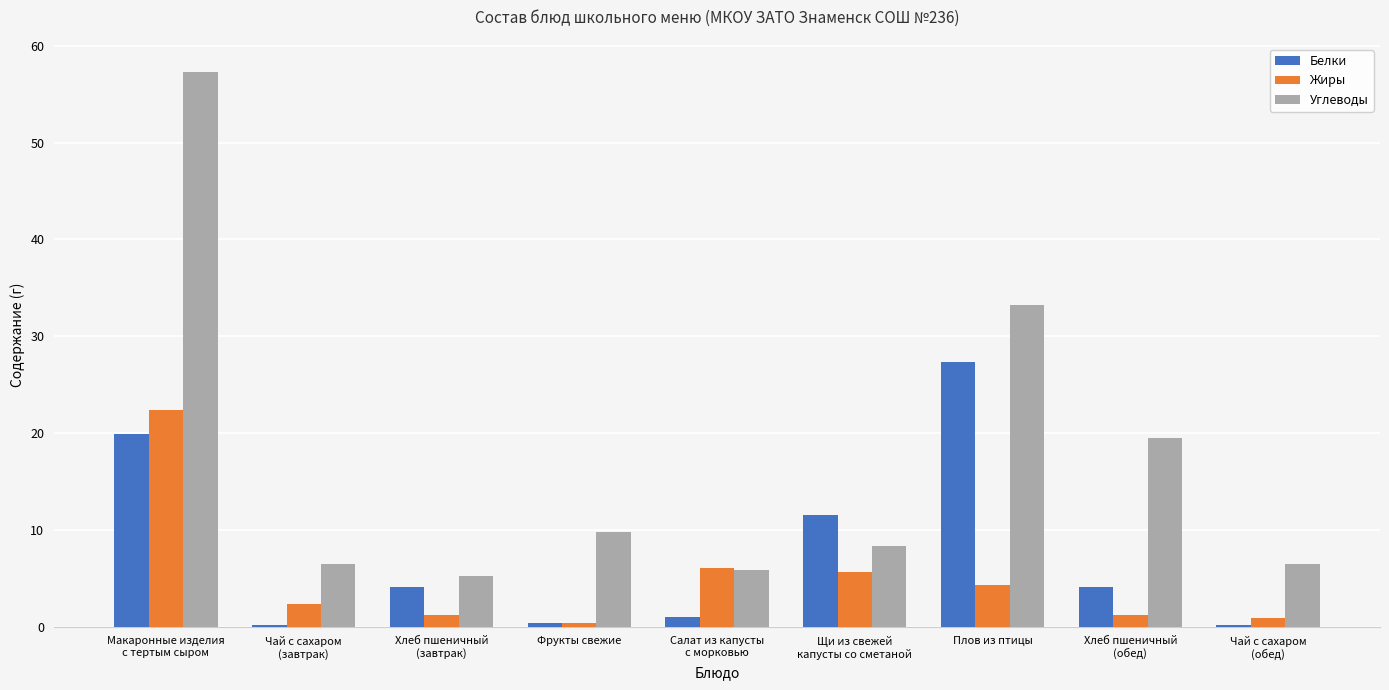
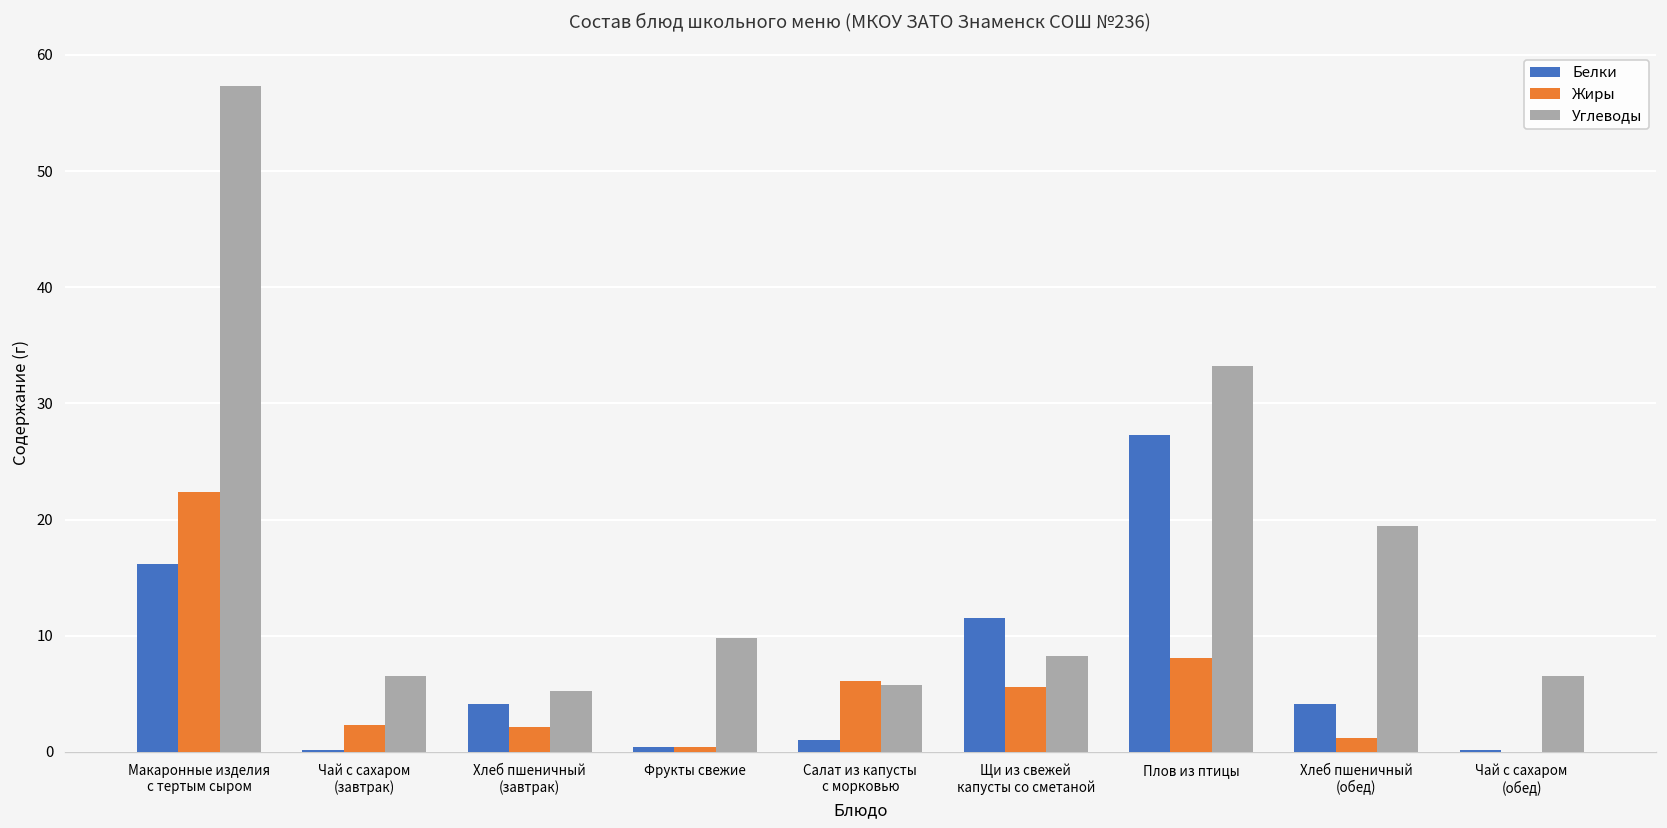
Белки, Макаронные изделия с тертым сыром: 20 -> 16
Жиры, Хлеб пшеничный (завтрак): 1 -> 2
Жиры, Плов из птицы: 4 -> 8
Жиры, Чай с сахаром (обед): 1 -> 0
